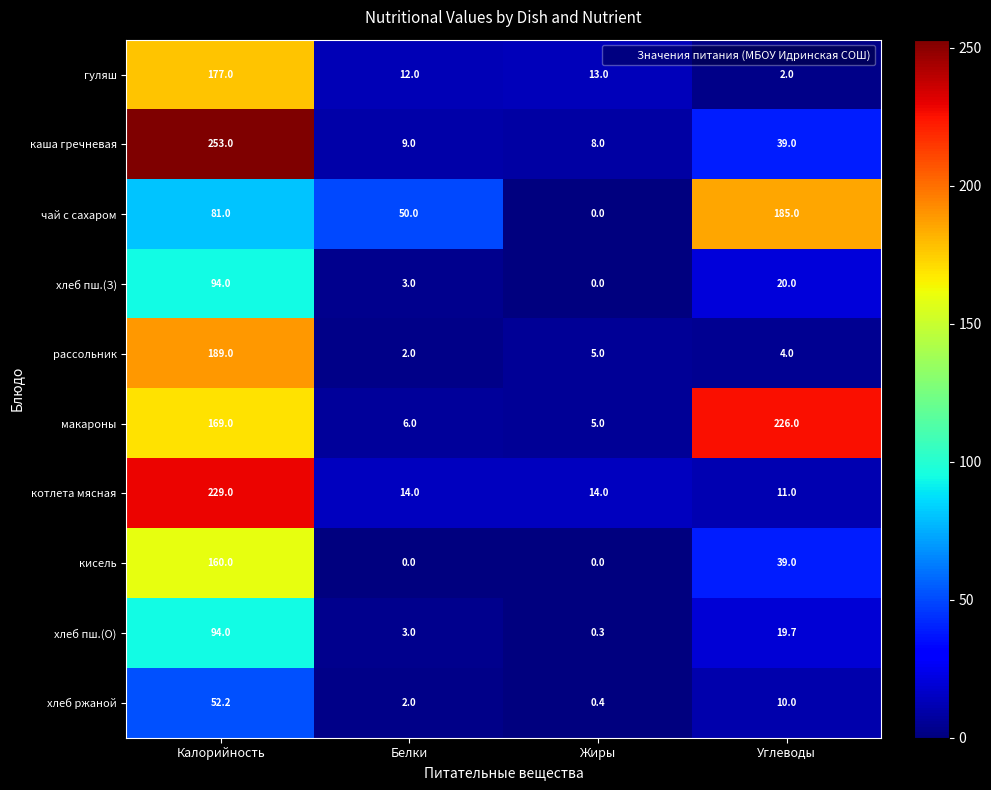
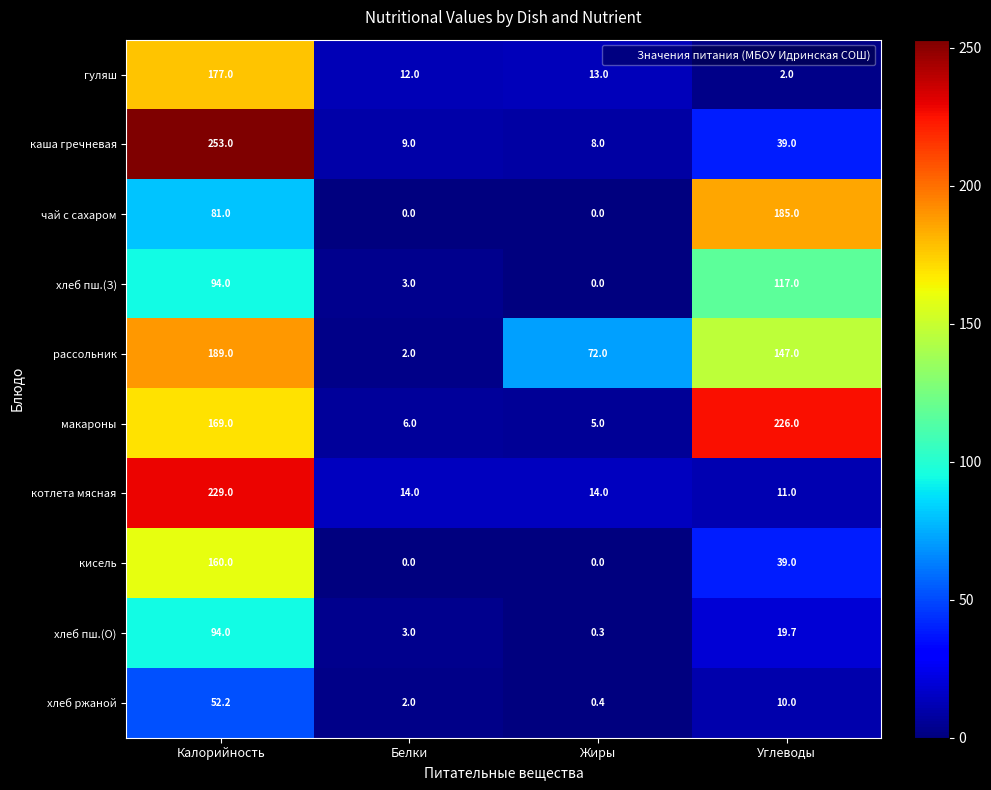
чай с сахаром, Белки: 50.0 -> 0.0
хлеб пш.(З), Углеводы: 20.0 -> 117.0
рассольник, Жиры: 5.0 -> 72.0
рассольник, Углеводы: 4.0 -> 147.0
